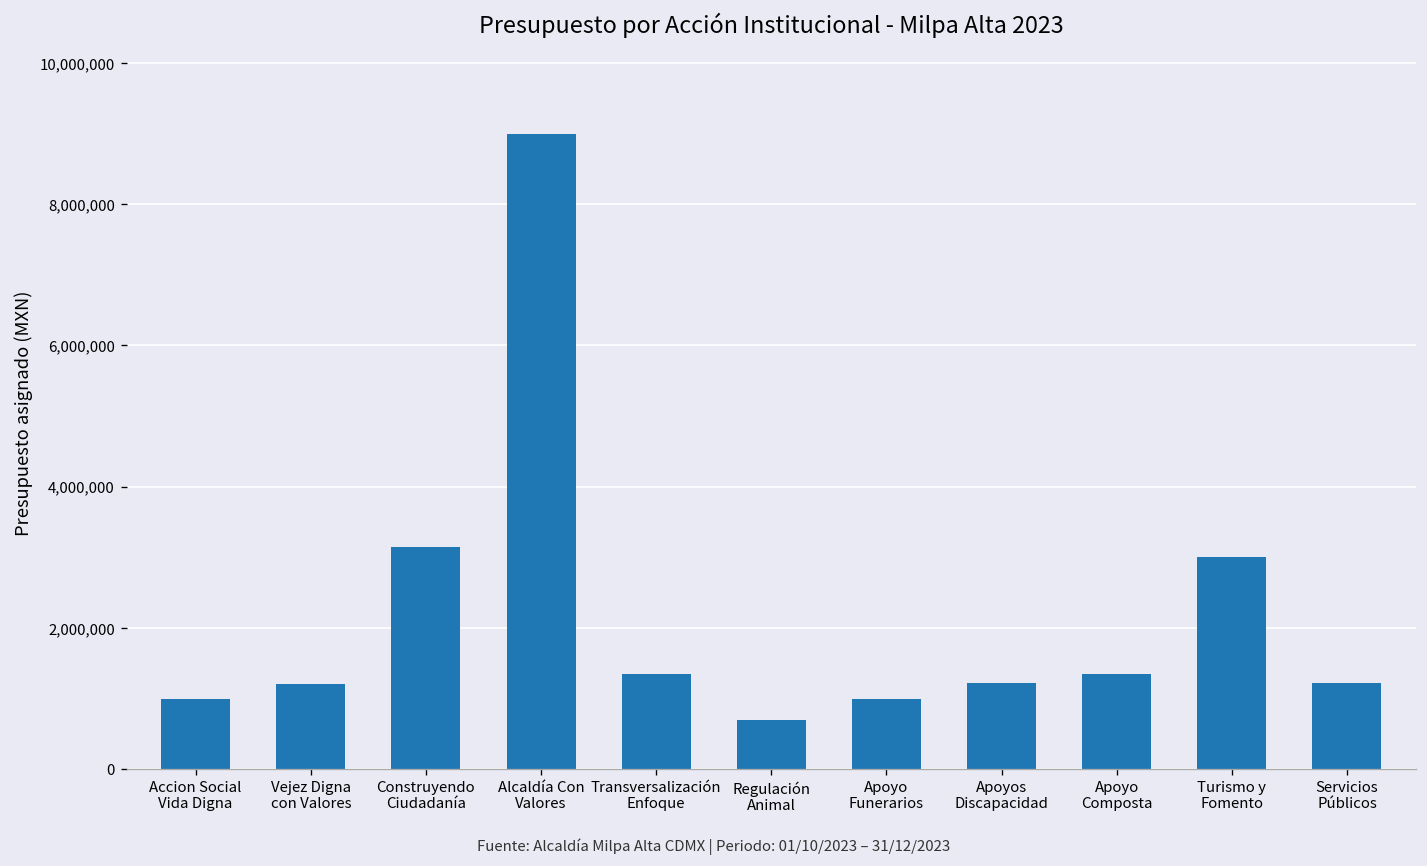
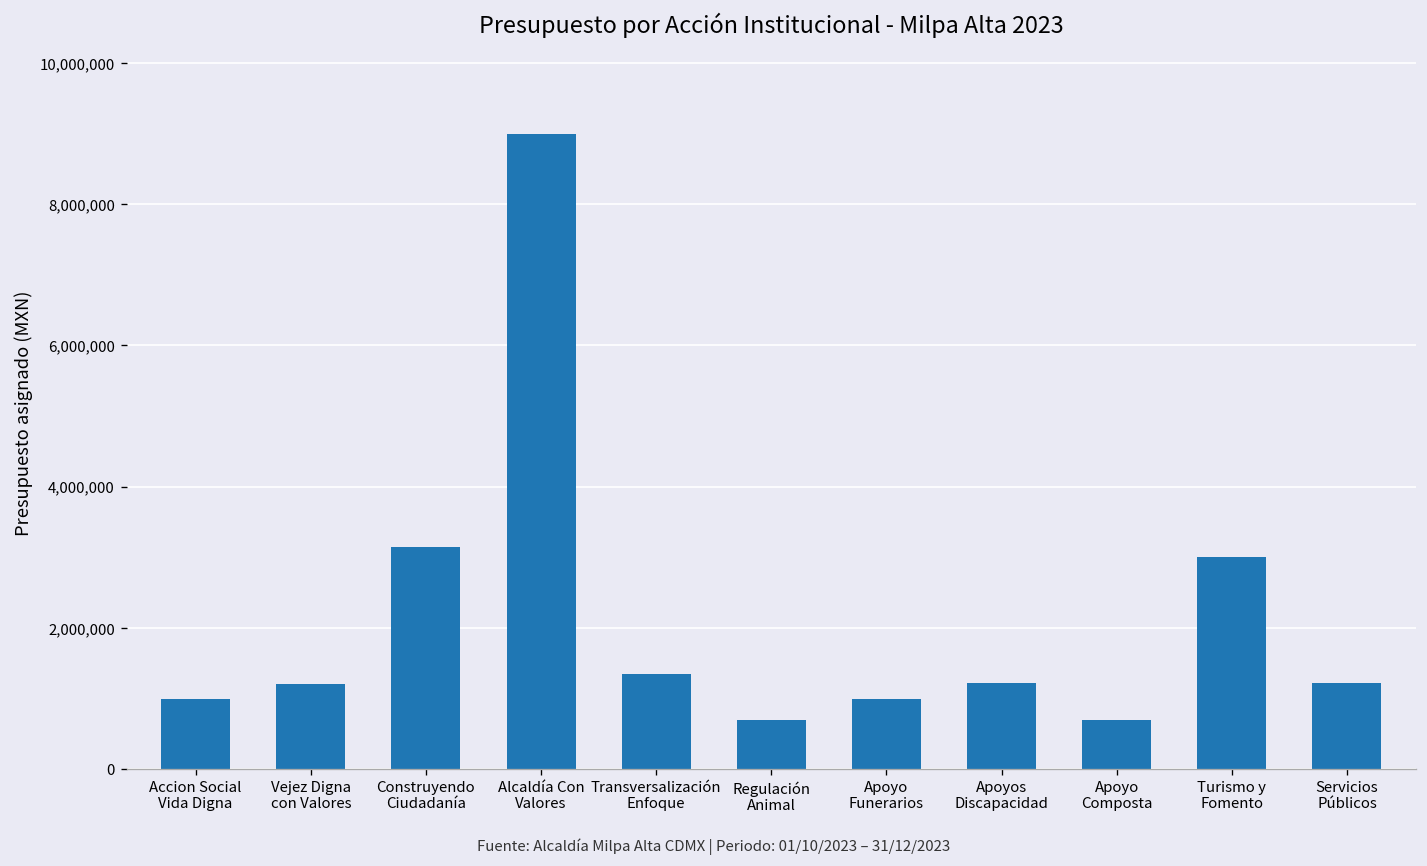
Apoyo Composta: 1,300,000 -> 700,000
